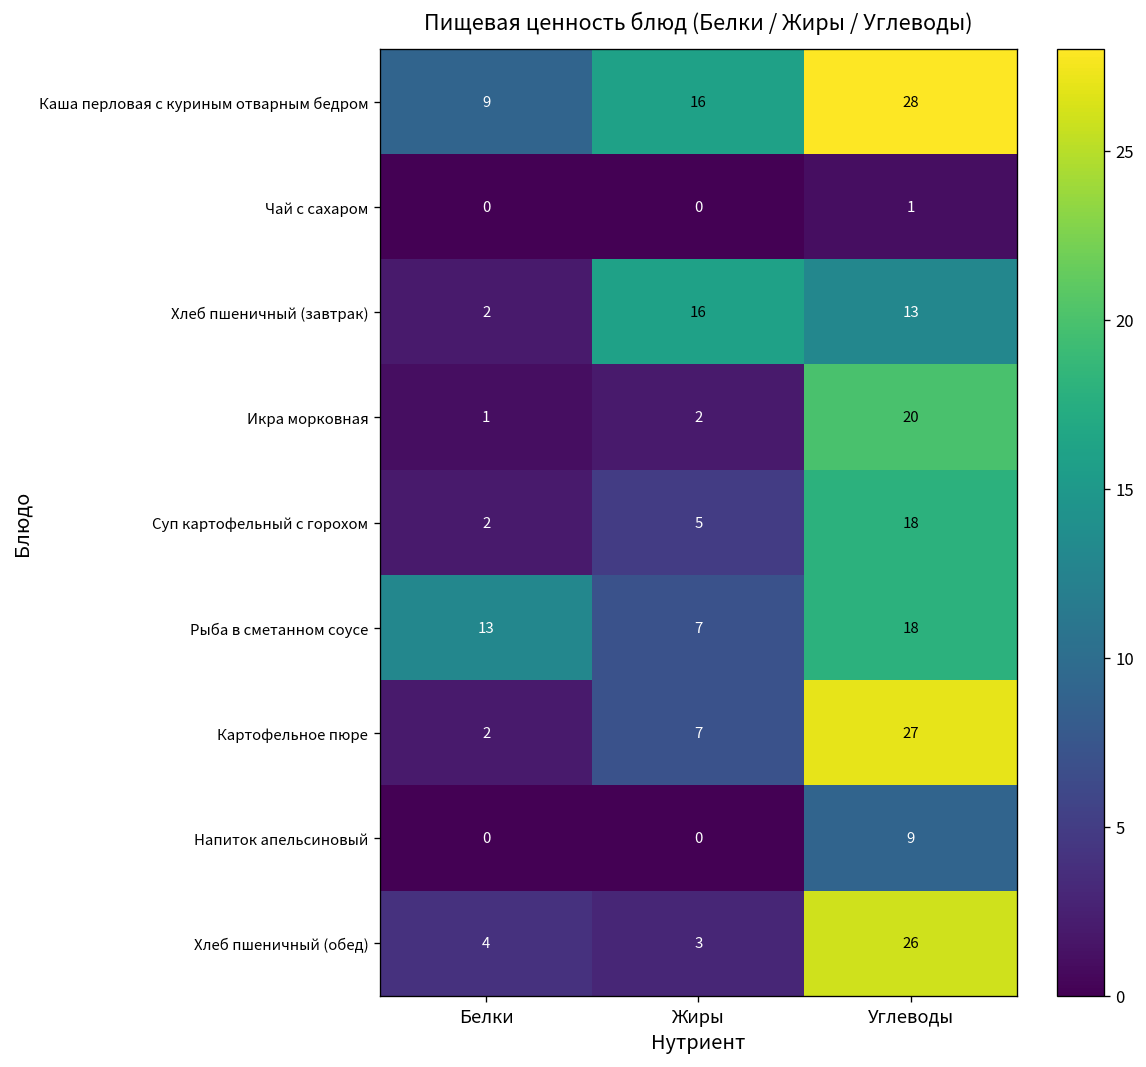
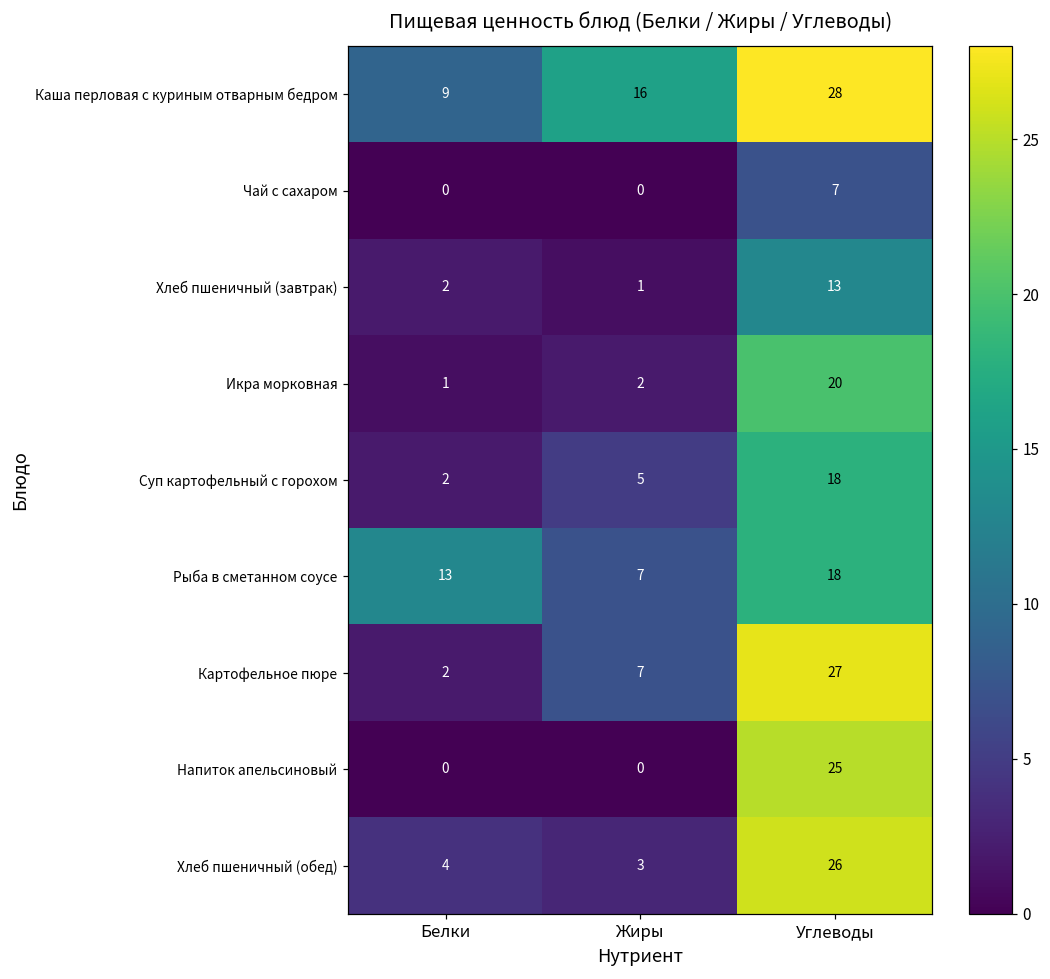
Чай с сахаром, Углеводы: 1 -> 7
Хлеб пшеничный (завтрак), Жиры: 16 -> 1
Напиток апельсиновый, Углеводы: 9 -> 25
